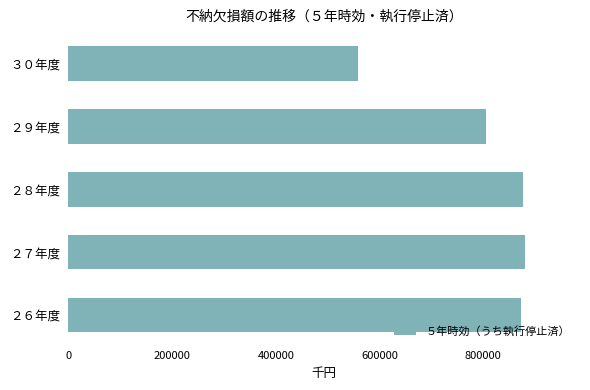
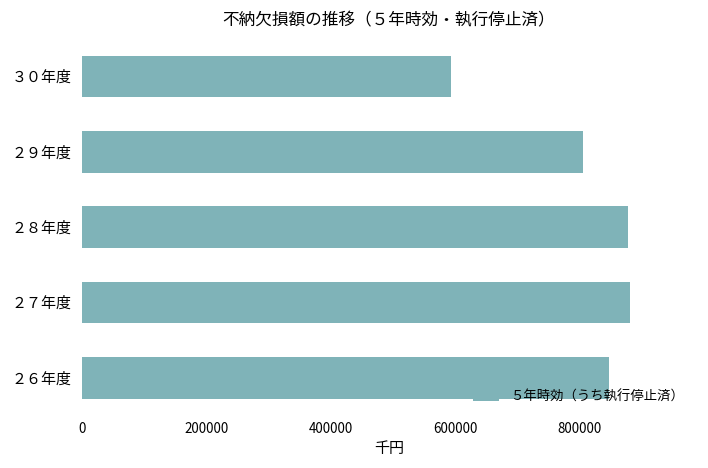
３０年度: 560000 -> 590000
２６年度: 870000 -> 850000
